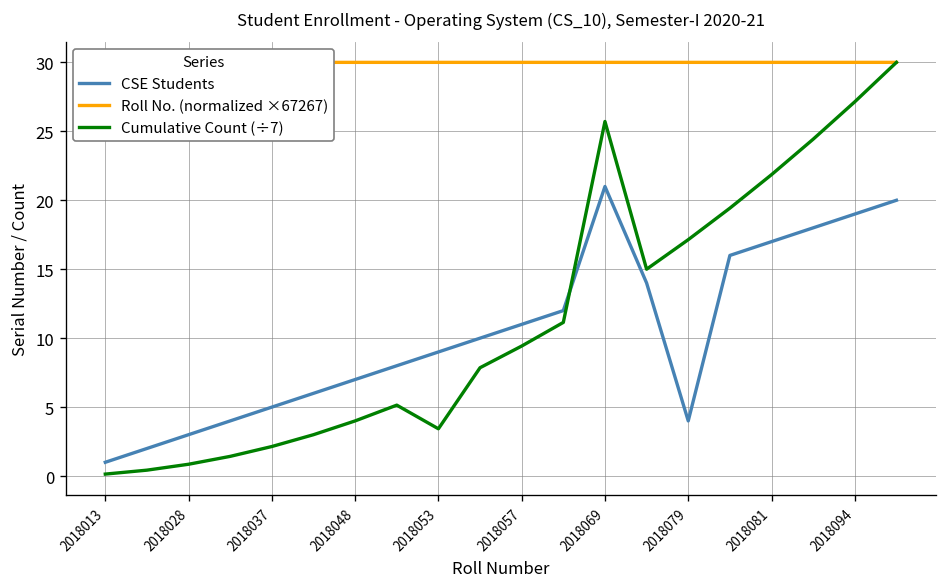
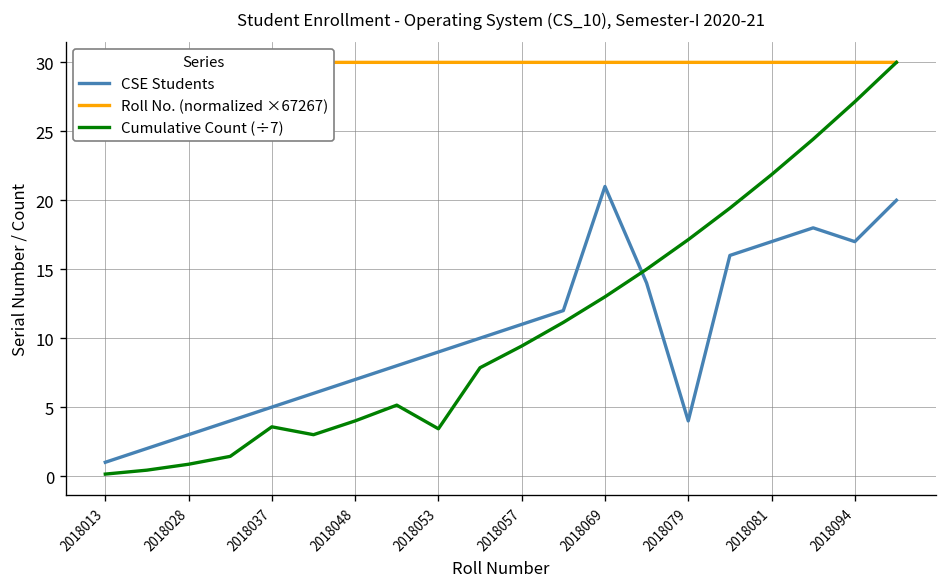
Cumulative Count (÷7), 2018037: 2.1 -> 3.6
Cumulative Count (÷7), 2018069: 25.7 -> 13.0
CSE Students, 2018094: 19 -> 17
